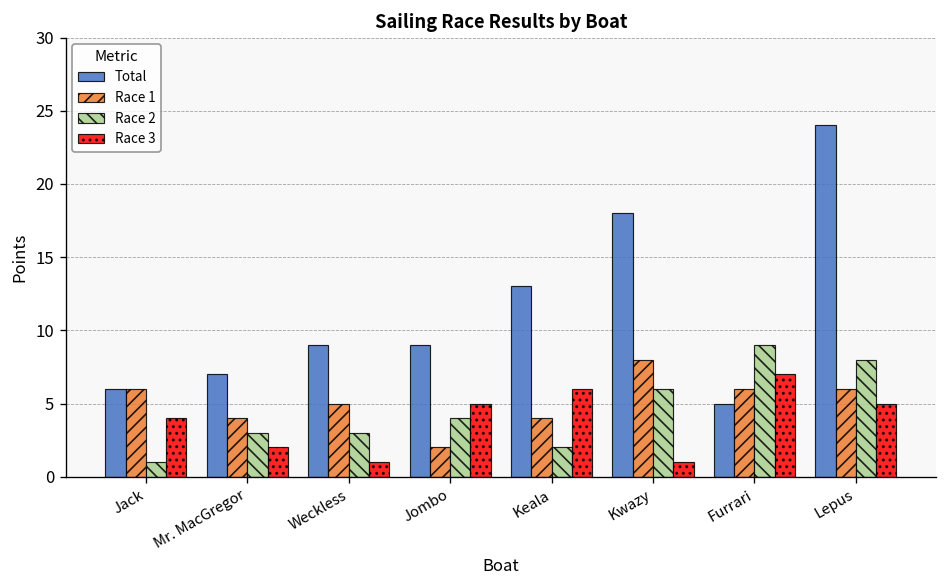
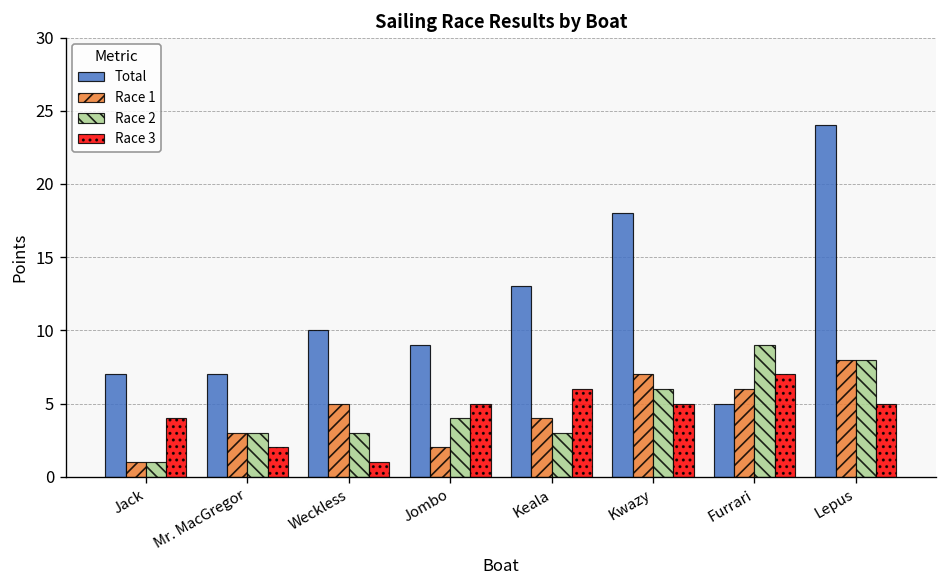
Total, Jack: 6 -> 7
Race 1, Jack: 6 -> 1
Race 1, Mr. MacGregor: 4 -> 3
Total, Weckless: 9 -> 10
Race 2, Keala: 2 -> 3
Race 1, Kwazy: 8 -> 7
Race 3, Kwazy: 1 -> 5
Race 1, Lepus: 6 -> 8
